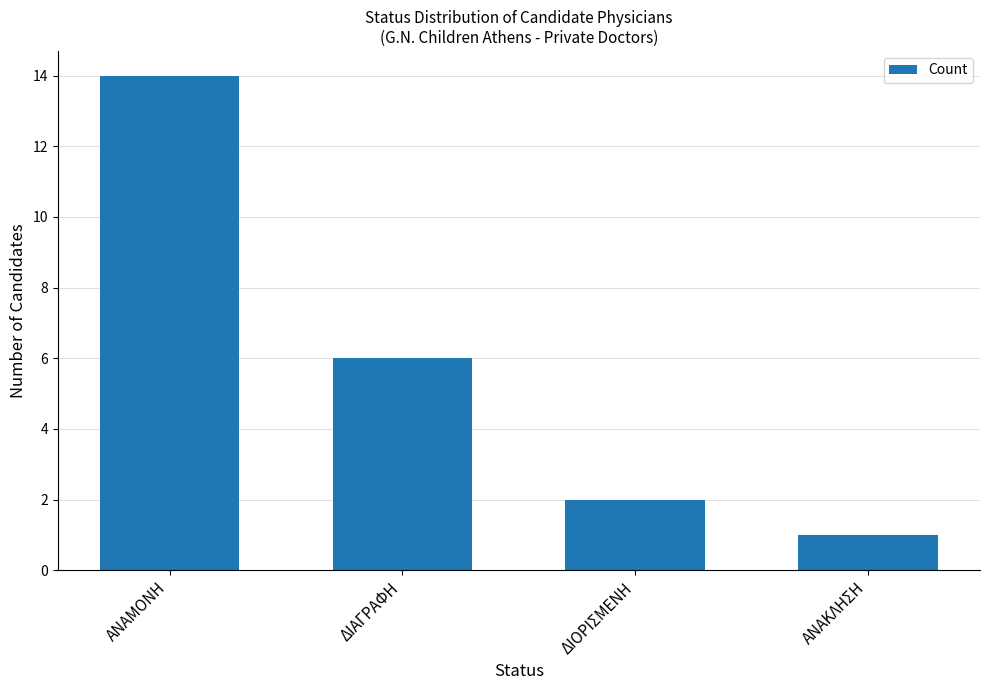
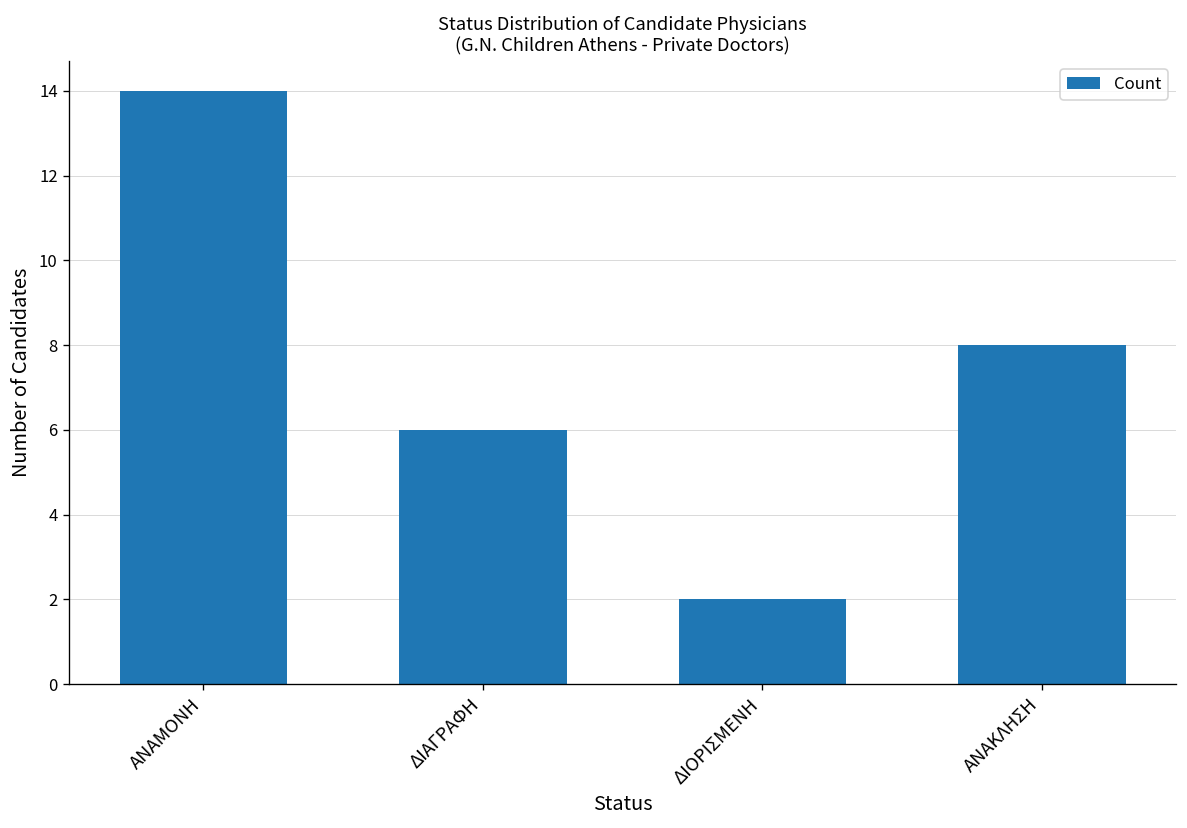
ΑΝΑΚΛΗΣΗ: 1 -> 8
